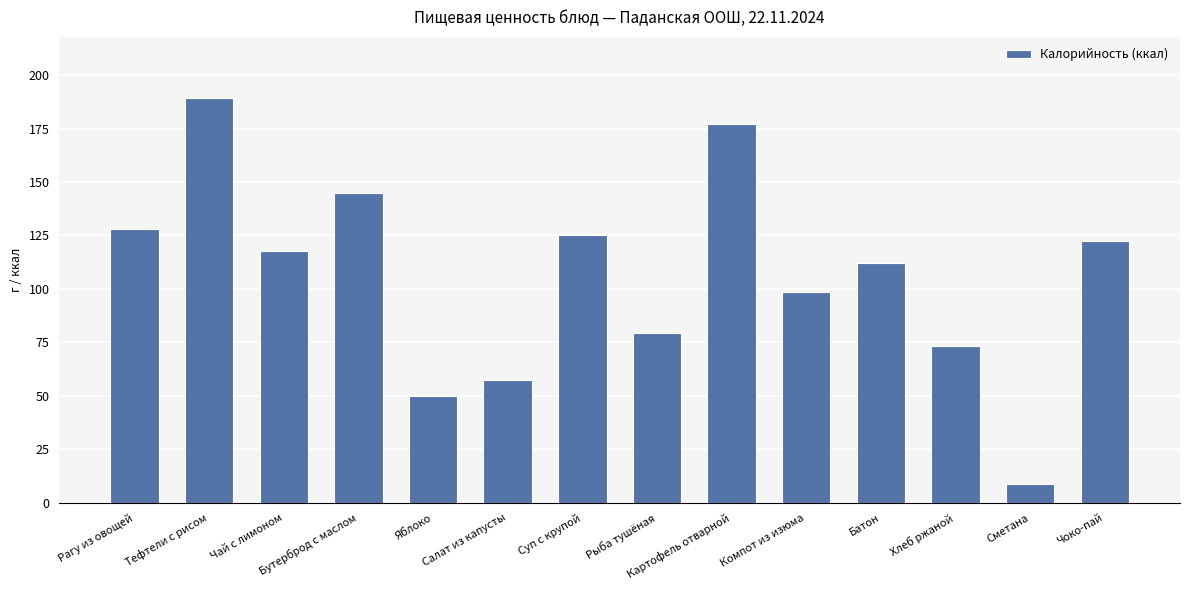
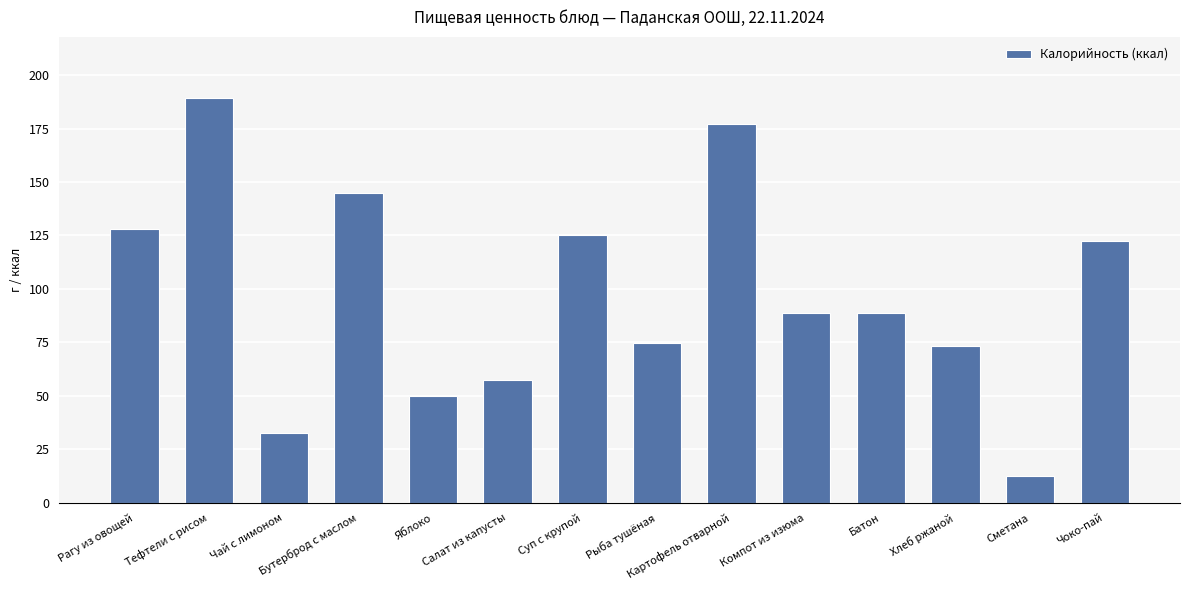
Чай с лимоном: 118 -> 33
Рыба тушёная: 79 -> 75
Компот из изюма: 99 -> 89
Батон: 112 -> 89
Сметана: 9 -> 13
